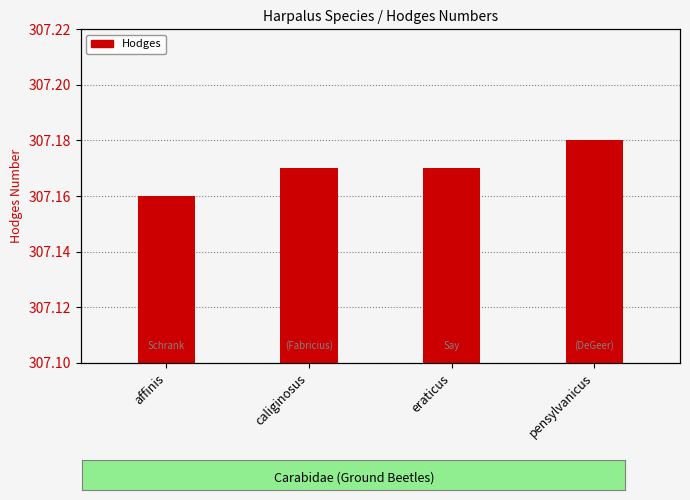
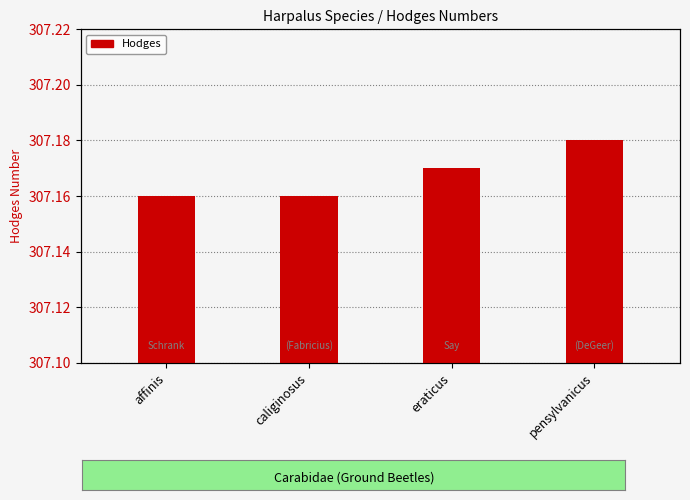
caliginosus: 307.17 -> 307.16
